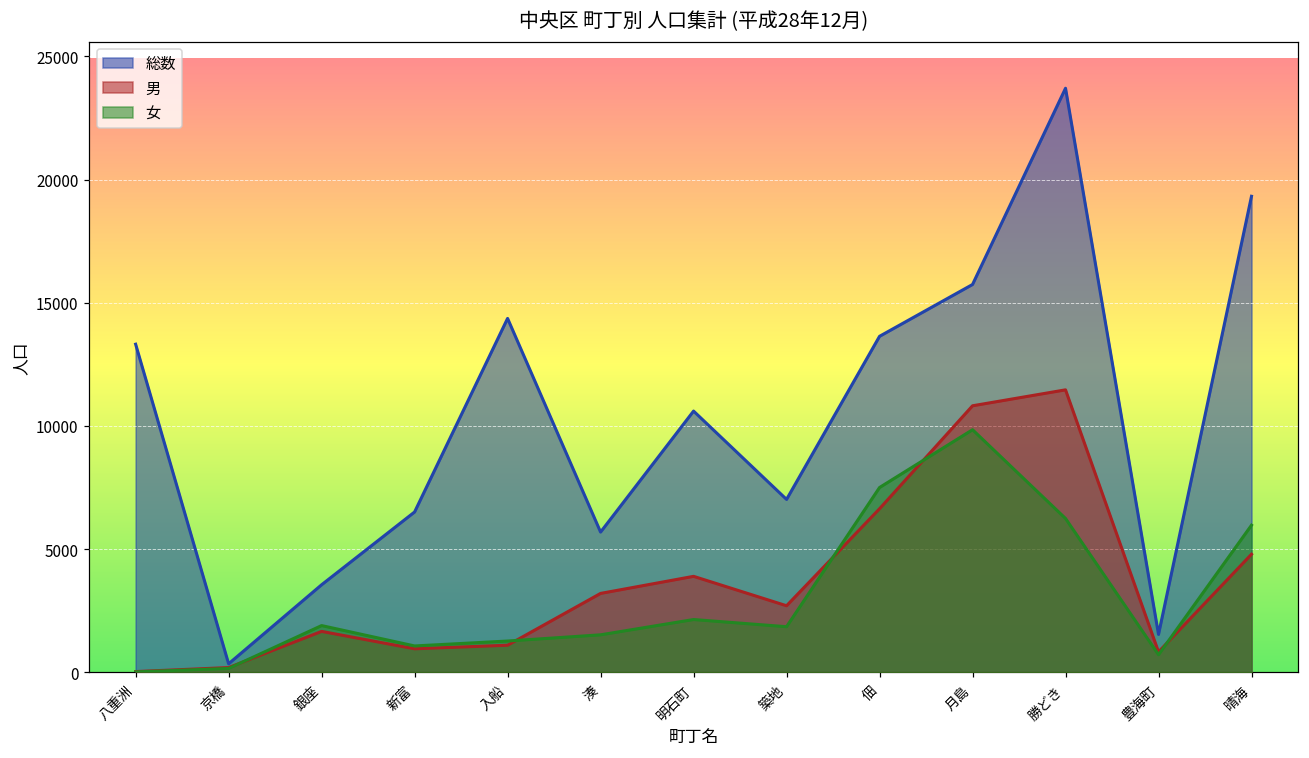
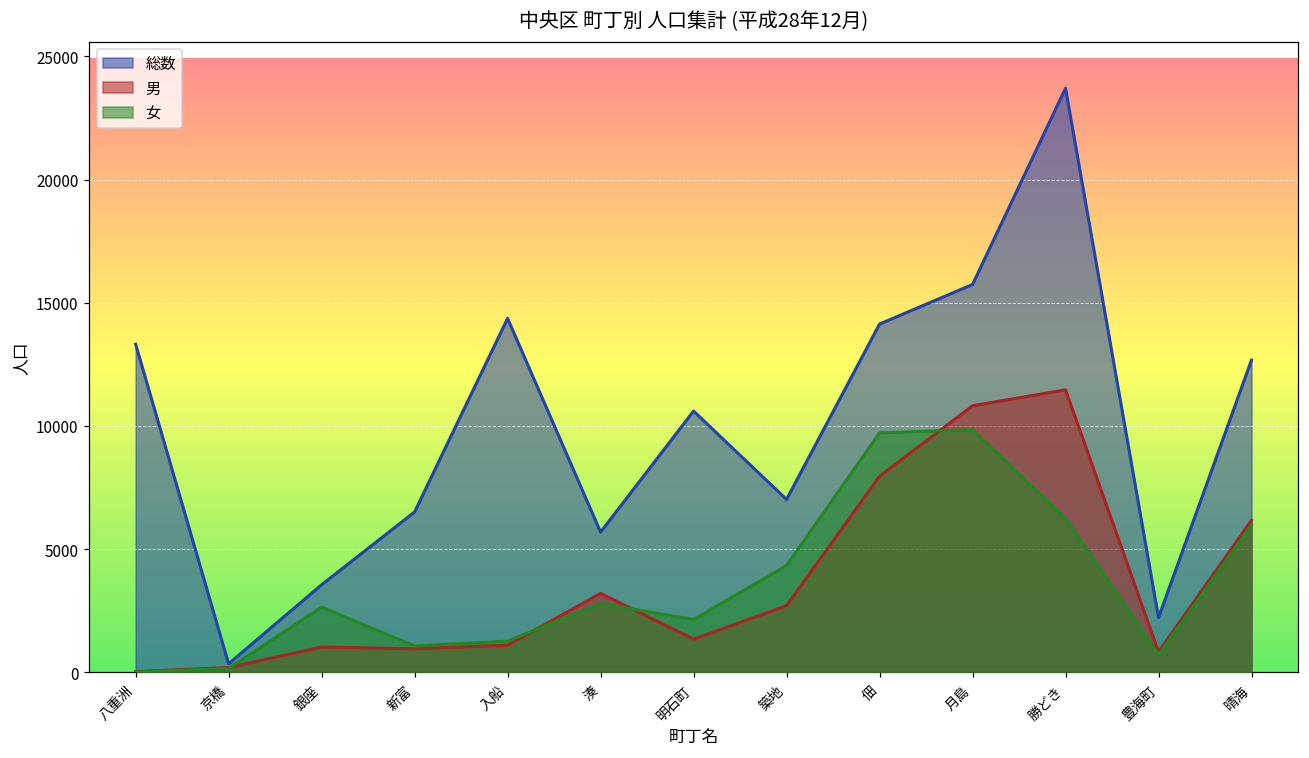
男, 銀座: 1700 -> 1000
女, 銀座: 1900 -> 2600
女, 湊: 1500 -> 2800
男, 明石町: 3900 -> 1300
女, 築地: 1800 -> 4300
総数, 佃: 13600 -> 14100
男, 佃: 6600 -> 8000
女, 佃: 7500 -> 9700
総数, 豊海町: 1500 -> 2200
総数, 晴海: 19300 -> 12700
男, 晴海: 4800 -> 6200
